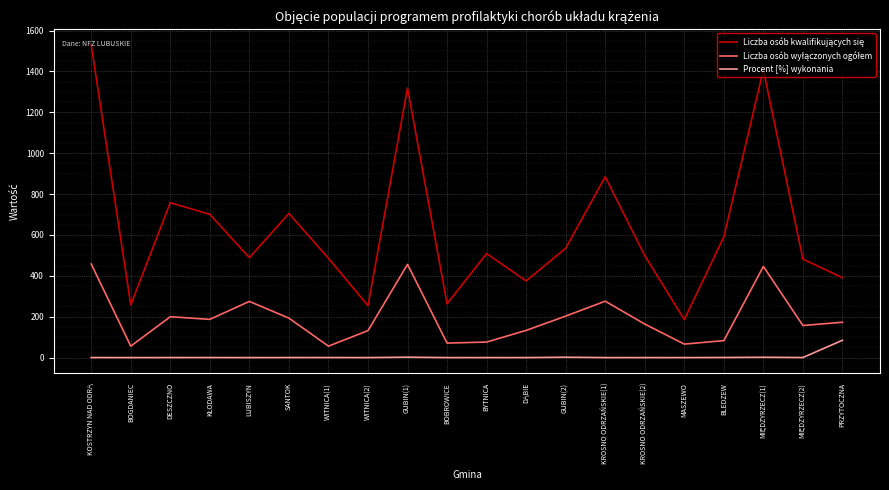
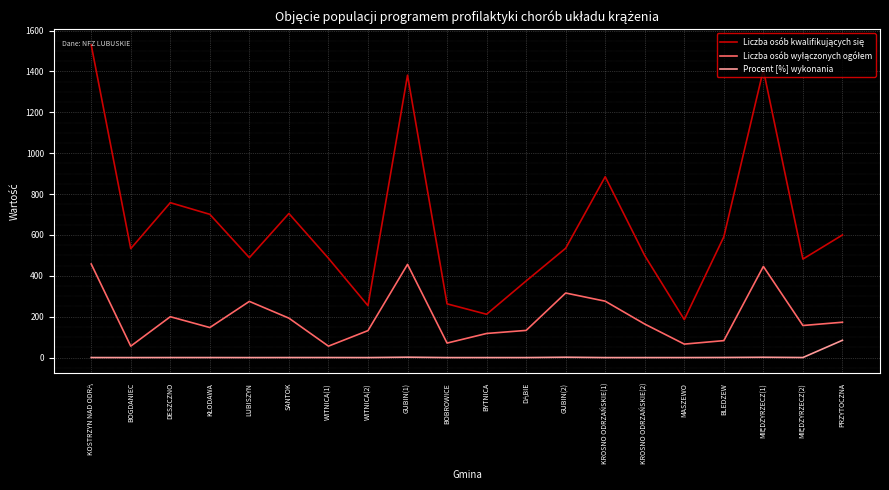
Liczba osób kwalifikujących się, BOGDANIEC: 260 -> 530
Liczba osób wyłączonych ogółem, KŁODAWA: 190 -> 150
Liczba osób kwalifikujących się, GUBIN(1): 1320 -> 1380
Liczba osób kwalifikujących się, BYTNICA: 510 -> 210
Liczba osób wyłączonych ogółem, BYTNICA: 80 -> 120
Liczba osób wyłączonych ogółem, GUBIN(2): 200 -> 320
Liczba osób kwalifikujących się, PRZYTOCZNA: 390 -> 600
